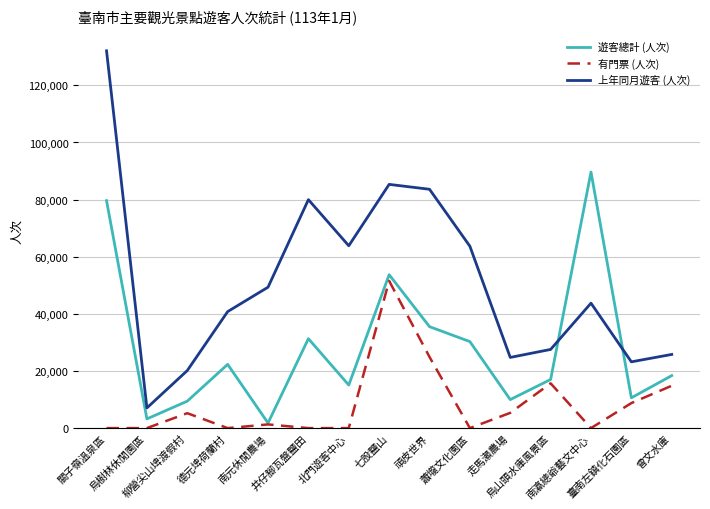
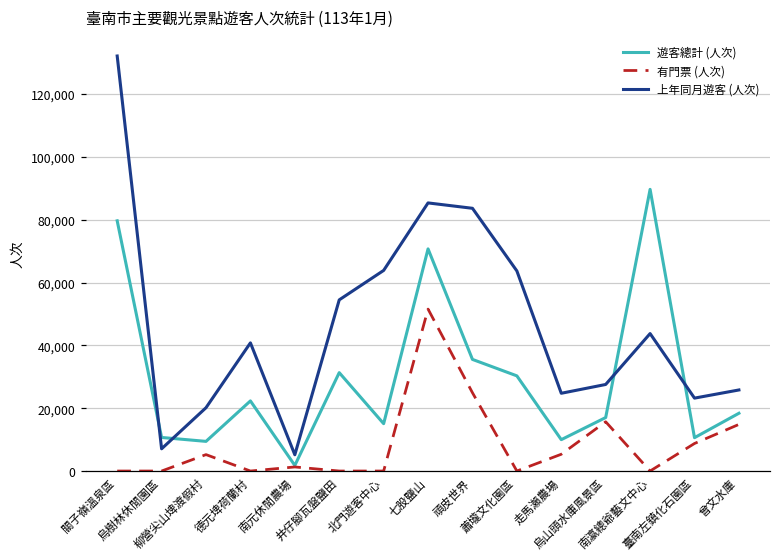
遊客總計 (人次), 烏樹林休閒園區: 3,000 -> 11,000
上年同月遊客 (人次), 南元休閒農場: 49,000 -> 5,000
上年同月遊客 (人次), 井仔腳瓦盤鹽田: 80,000 -> 54,000
遊客總計 (人次), 七股鹽山: 54,000 -> 71,000
